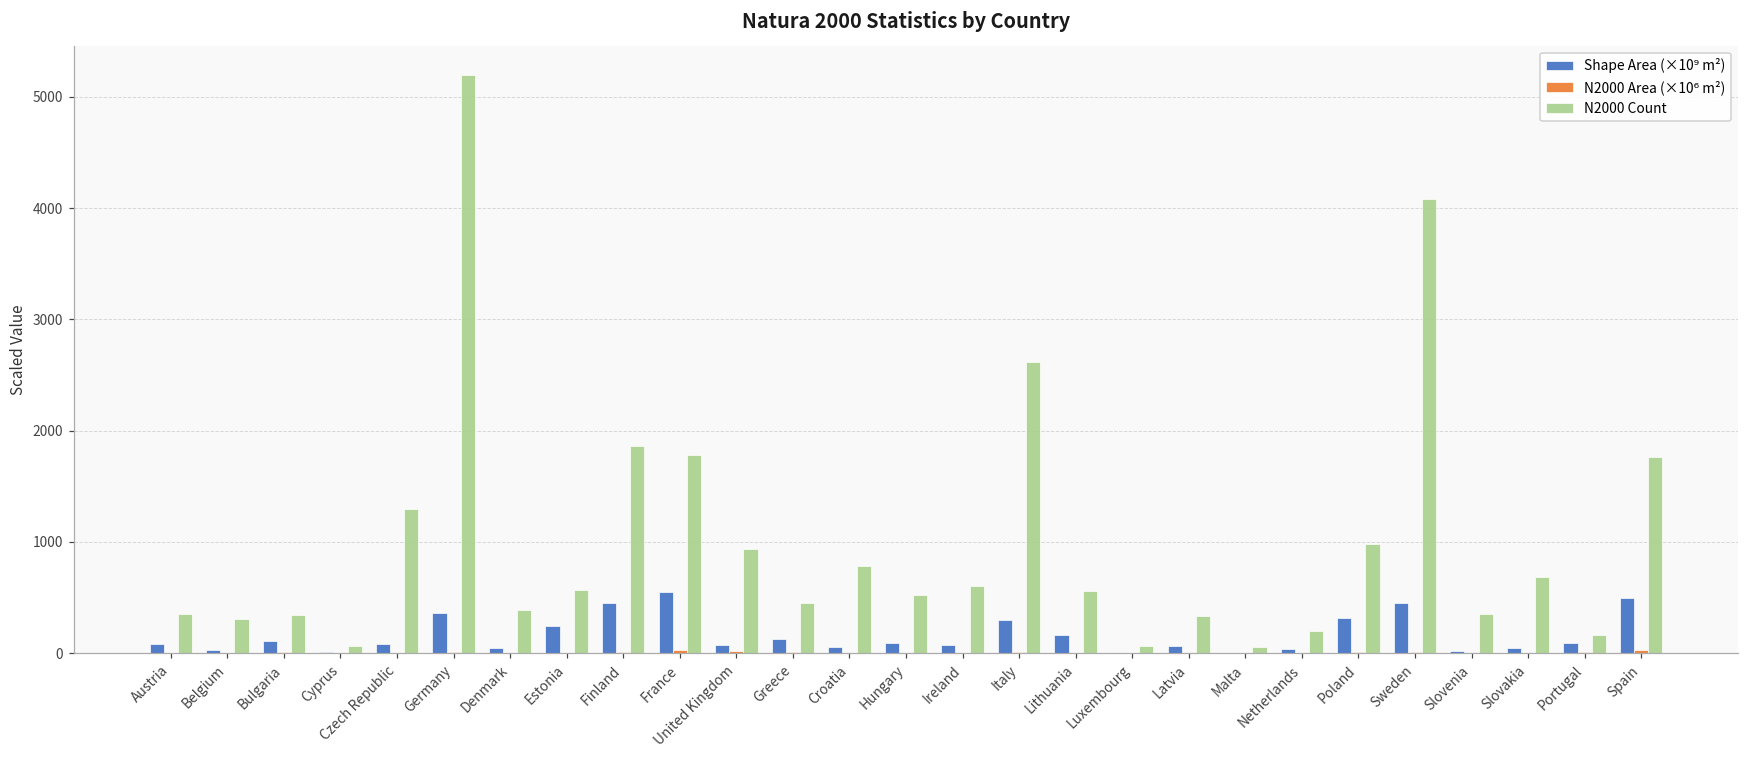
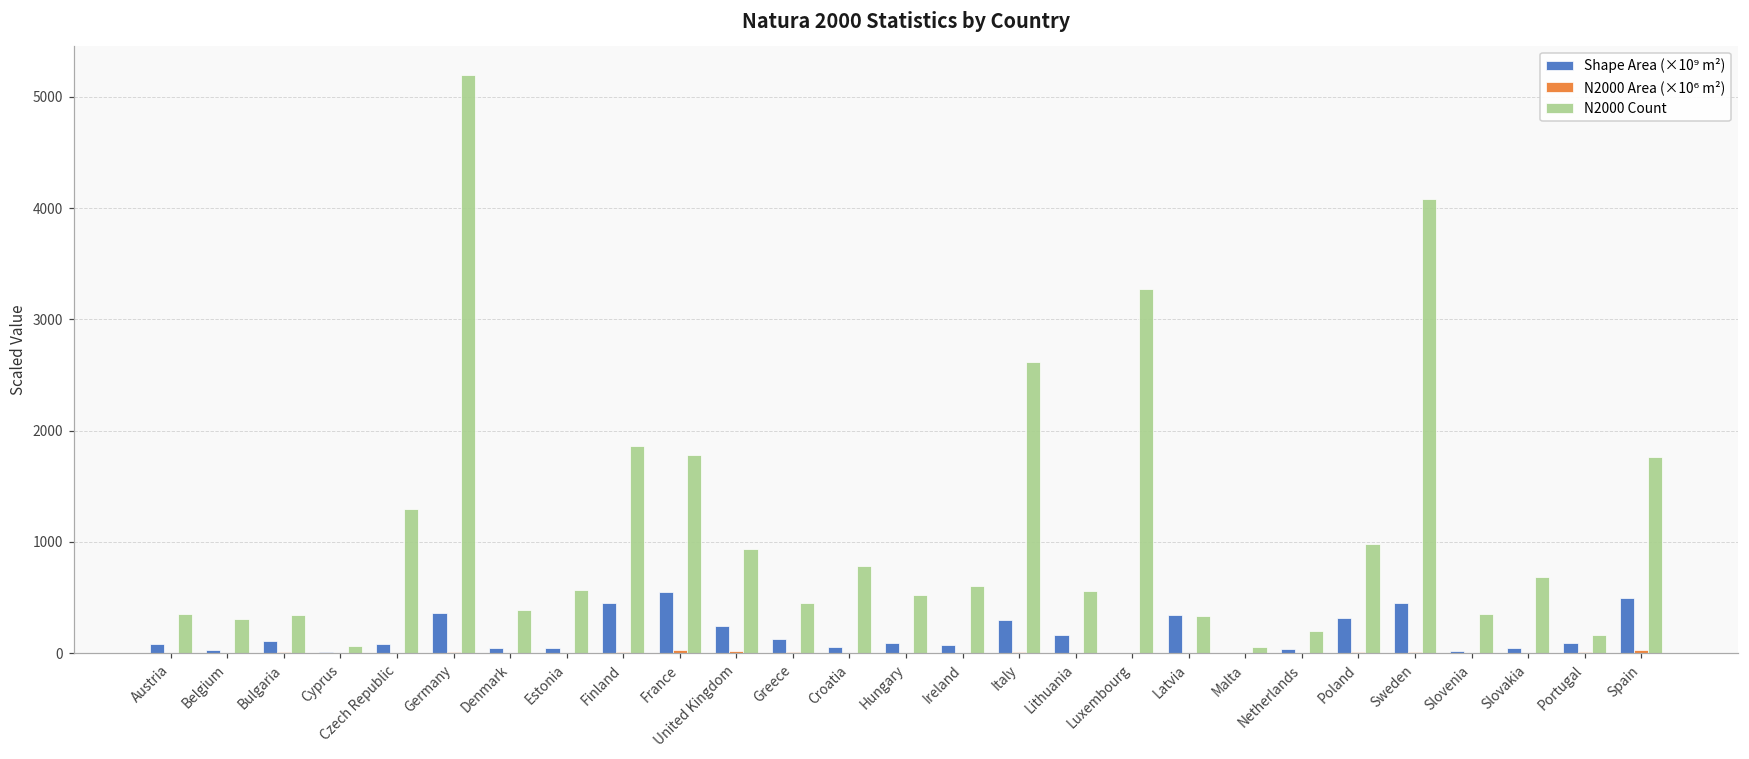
Shape Area (×10⁹ m²), Estonia: 240 -> 50
Shape Area (×10⁹ m²), United Kingdom: 70 -> 240
N2000 Count, Luxembourg: 70 -> 3270
Shape Area (×10⁹ m²), Latvia: 60 -> 340
